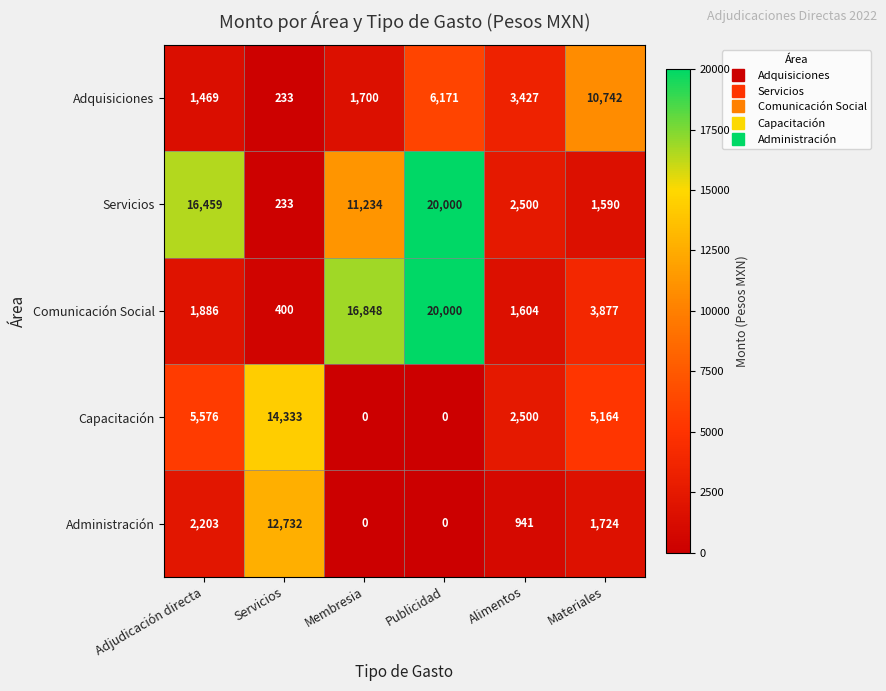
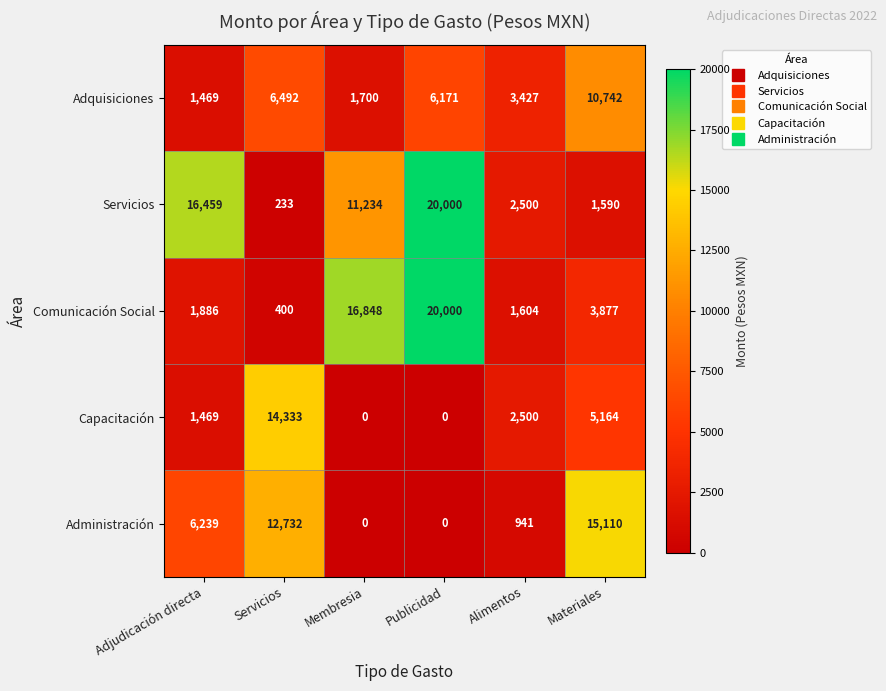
Adquisiciones, Servicios: 233 -> 6,492
Capacitación, Adjudicación directa: 5,576 -> 1,469
Administración, Adjudicación directa: 2,203 -> 6,239
Administración, Materiales: 1,724 -> 15,110
